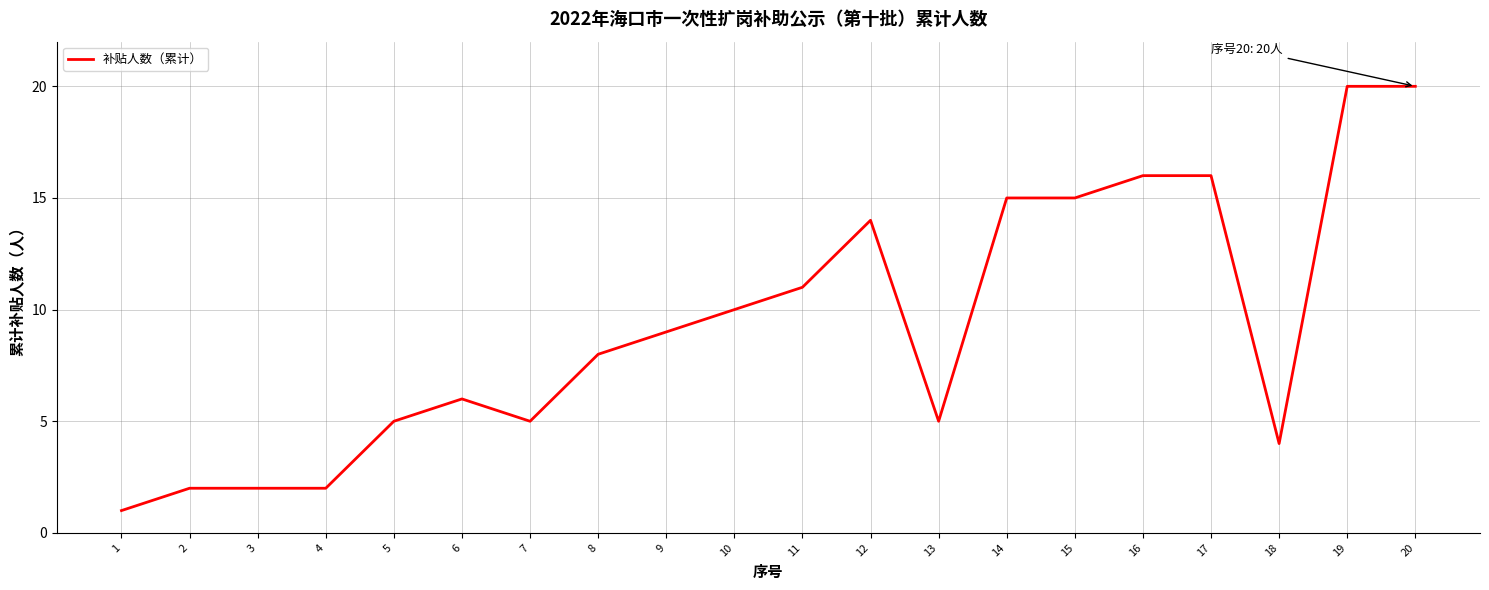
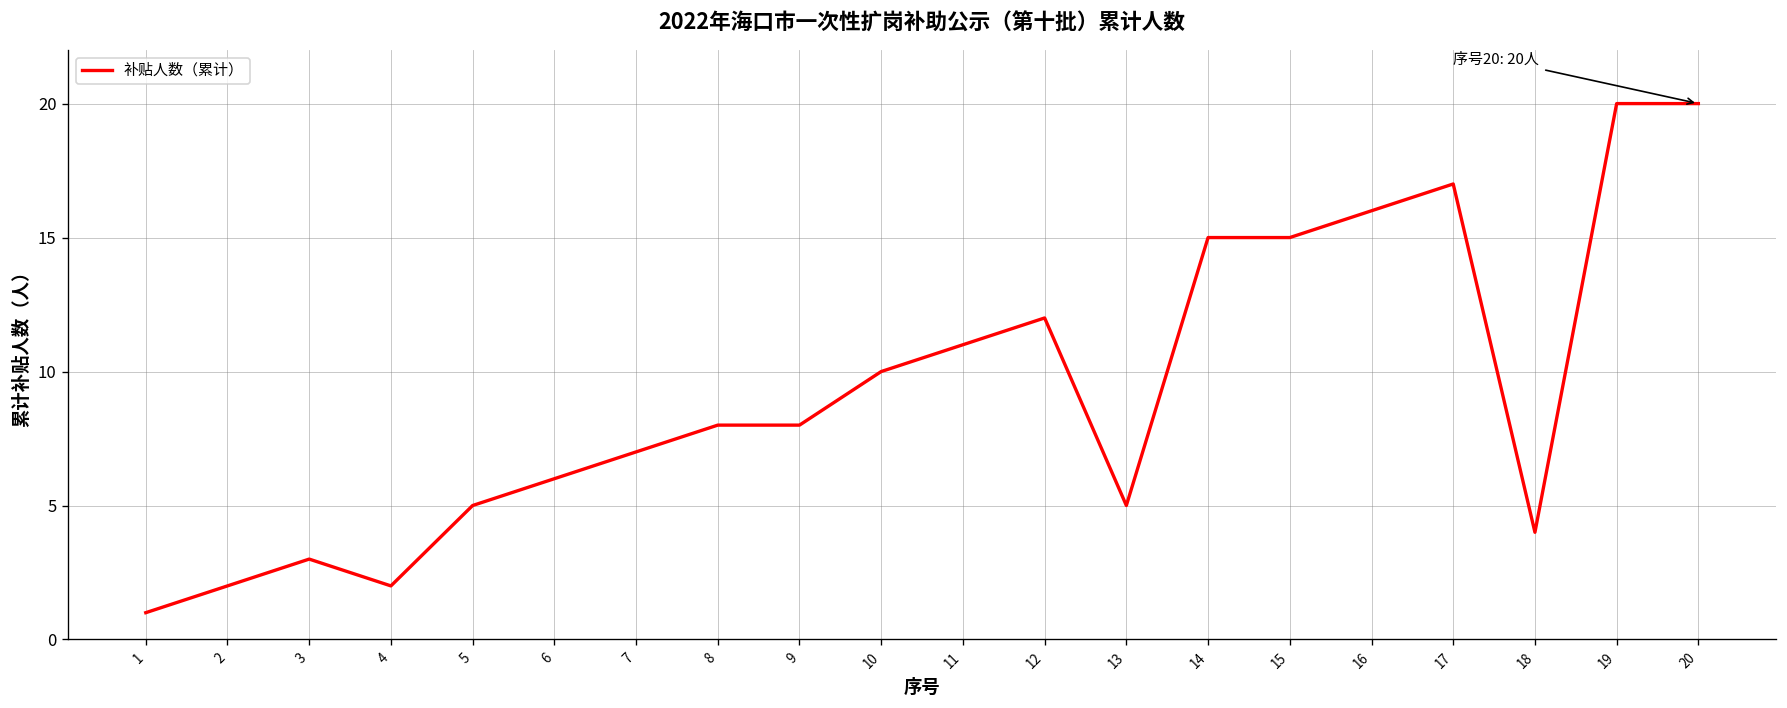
3: 2 -> 3
7: 5 -> 7
9: 9 -> 8
12: 14 -> 12
17: 16 -> 17
